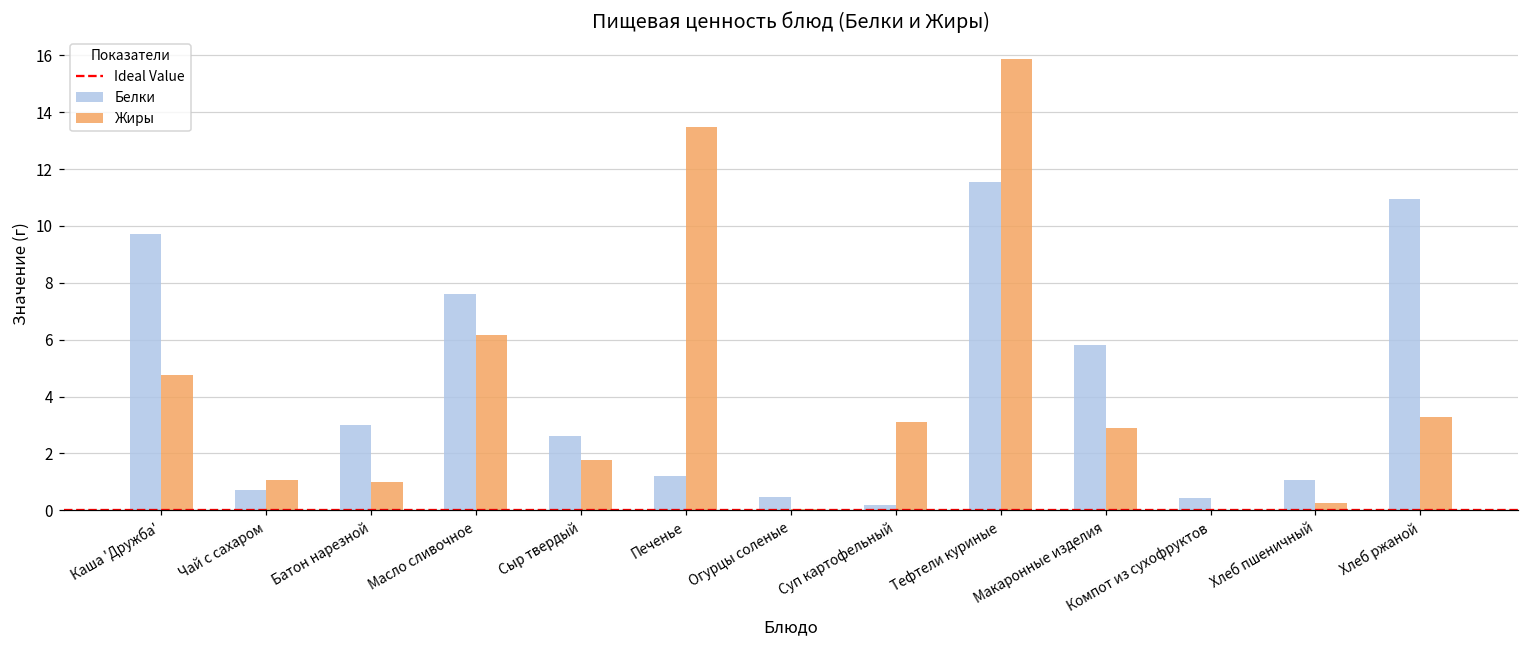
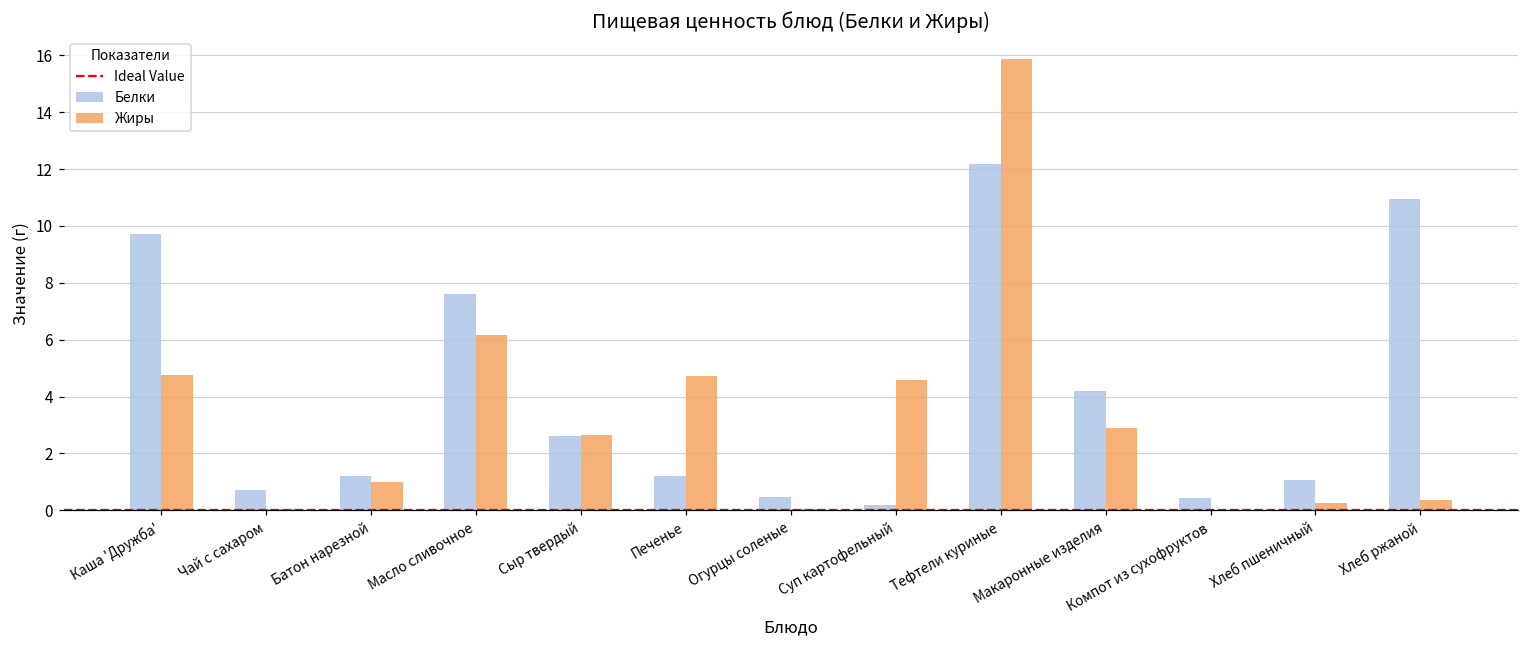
Жиры, Чай с сахаром: 1.1 -> 0.1
Белки, Батон нарезной: 3.0 -> 1.2
Жиры, Сыр твердый: 1.8 -> 2.7
Жиры, Печенье: 13.5 -> 4.7
Жиры, Суп картофельный: 3.1 -> 4.6
Белки, Тефтели куриные: 11.6 -> 12.2
Белки, Макаронные изделия: 5.8 -> 4.2
Жиры, Хлеб ржаной: 3.3 -> 0.4
